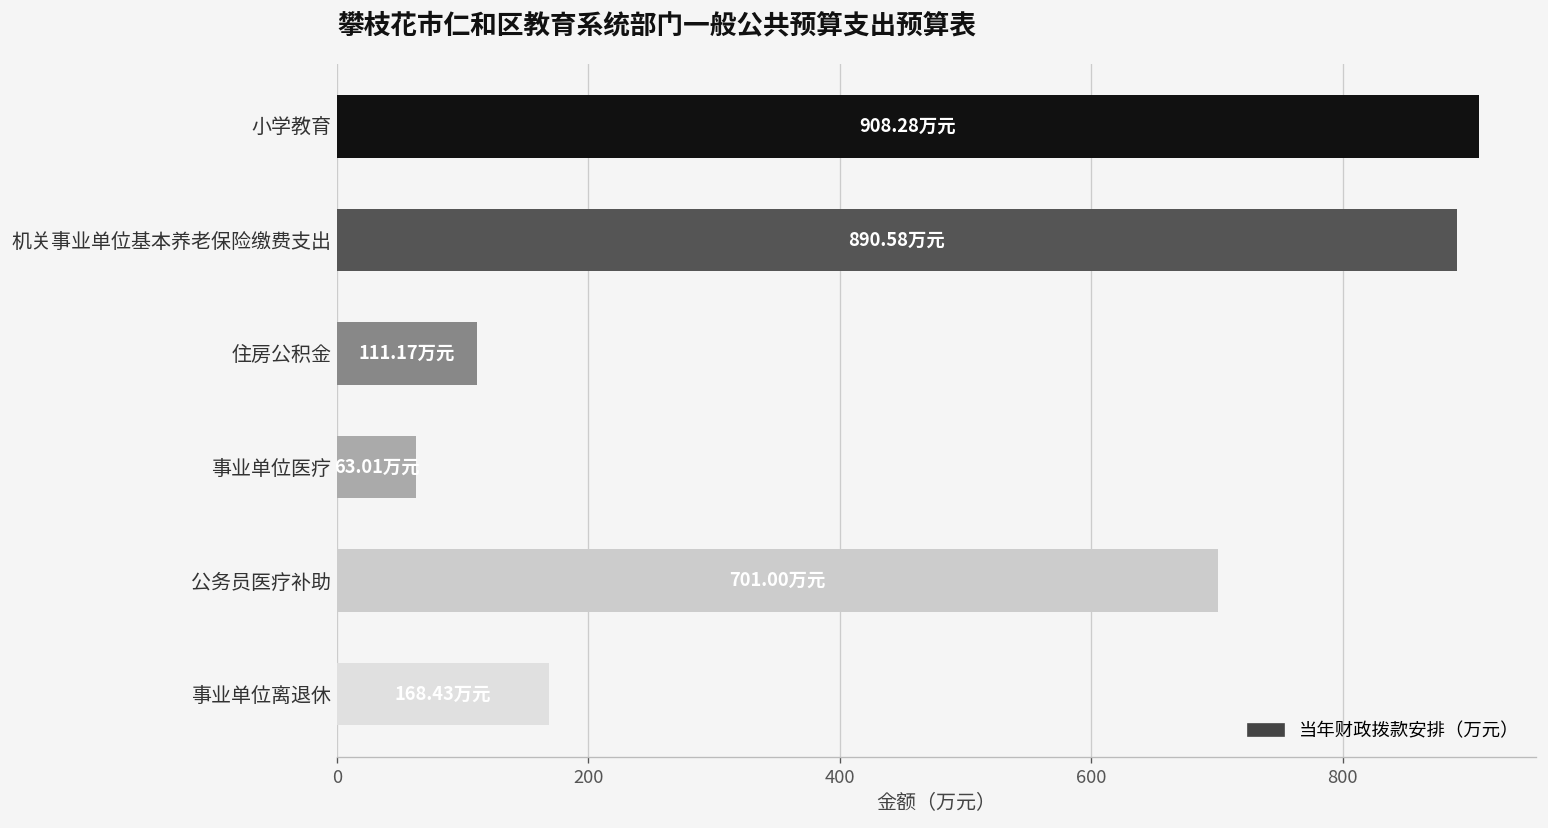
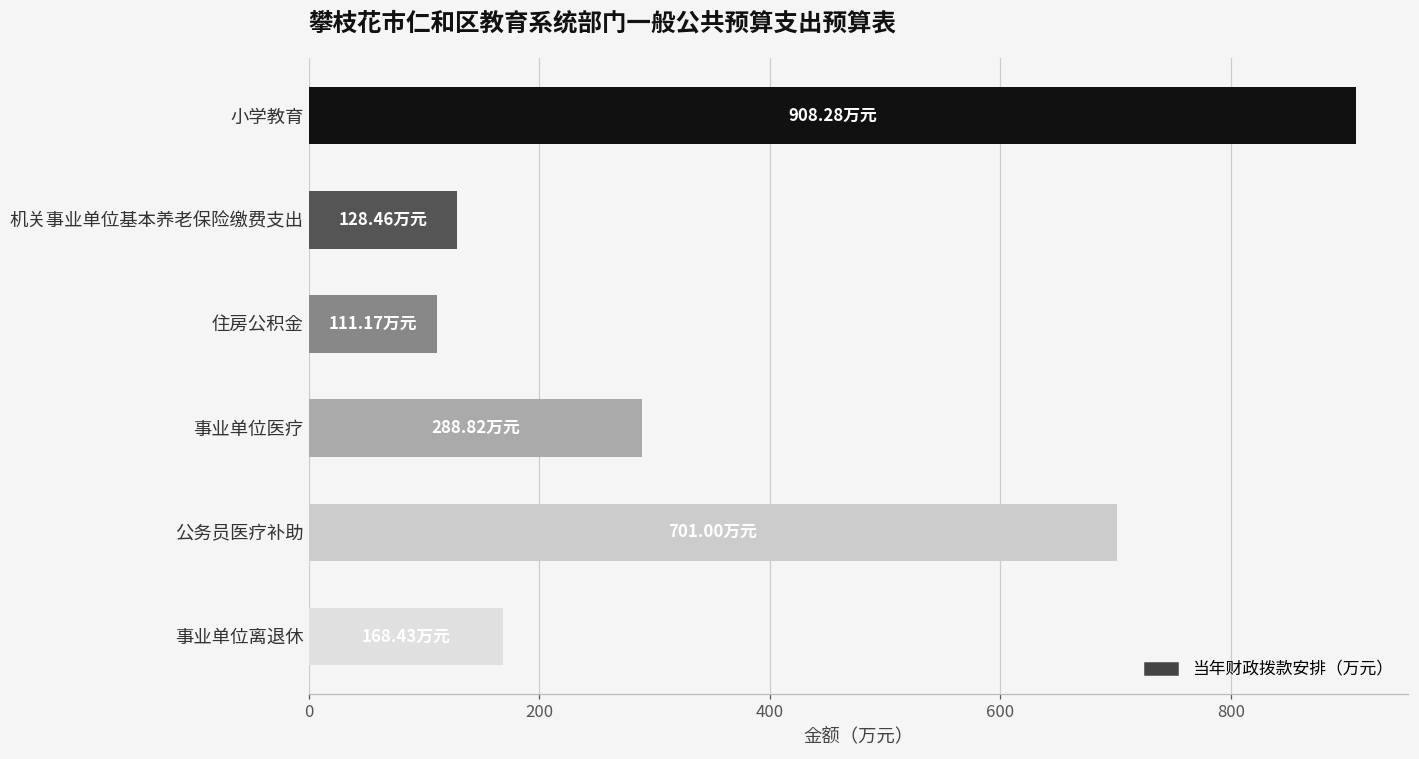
机关事业单位基本养老保险缴费支出: 890.58 -> 128.46
事业单位医疗: 63.01 -> 288.82
